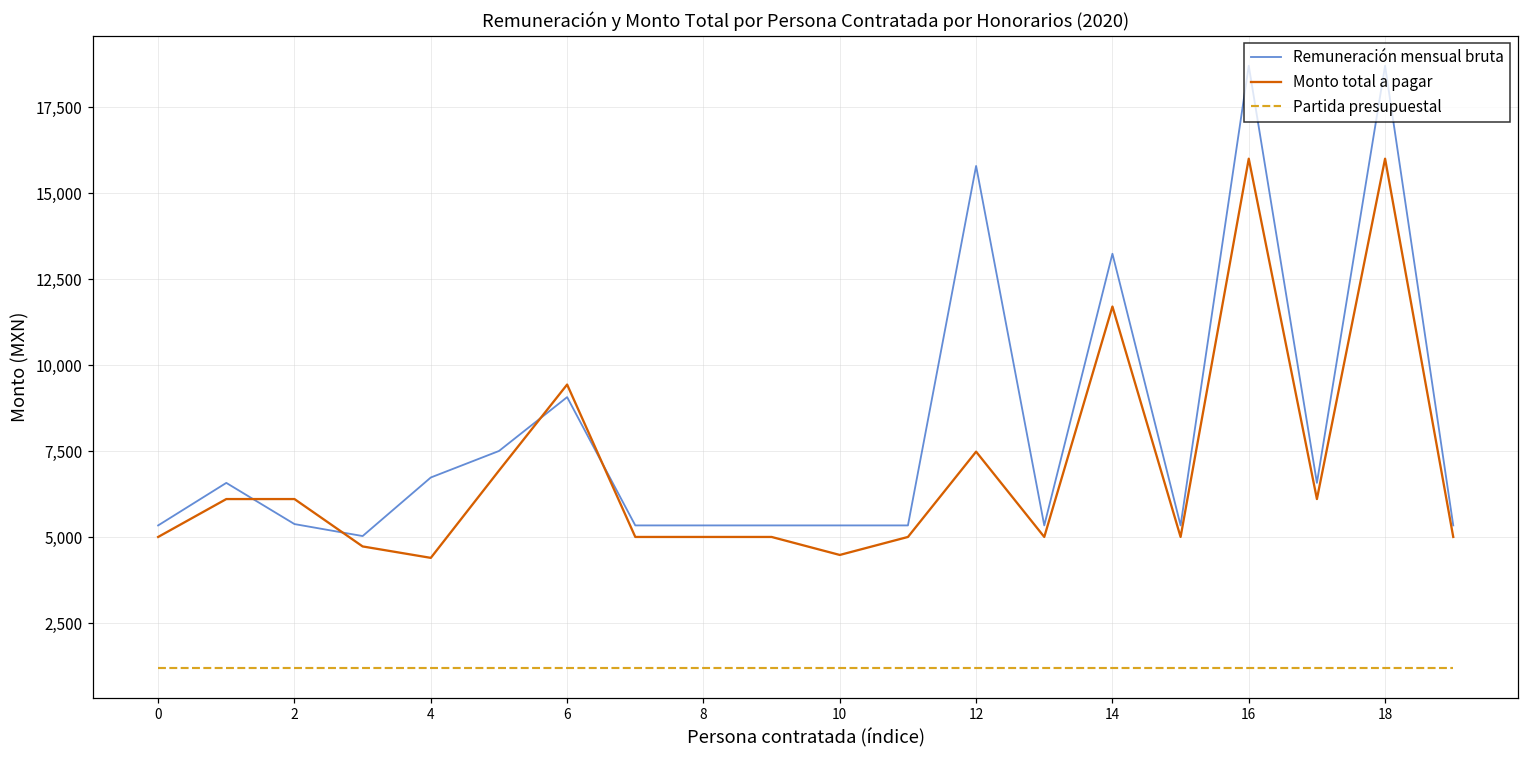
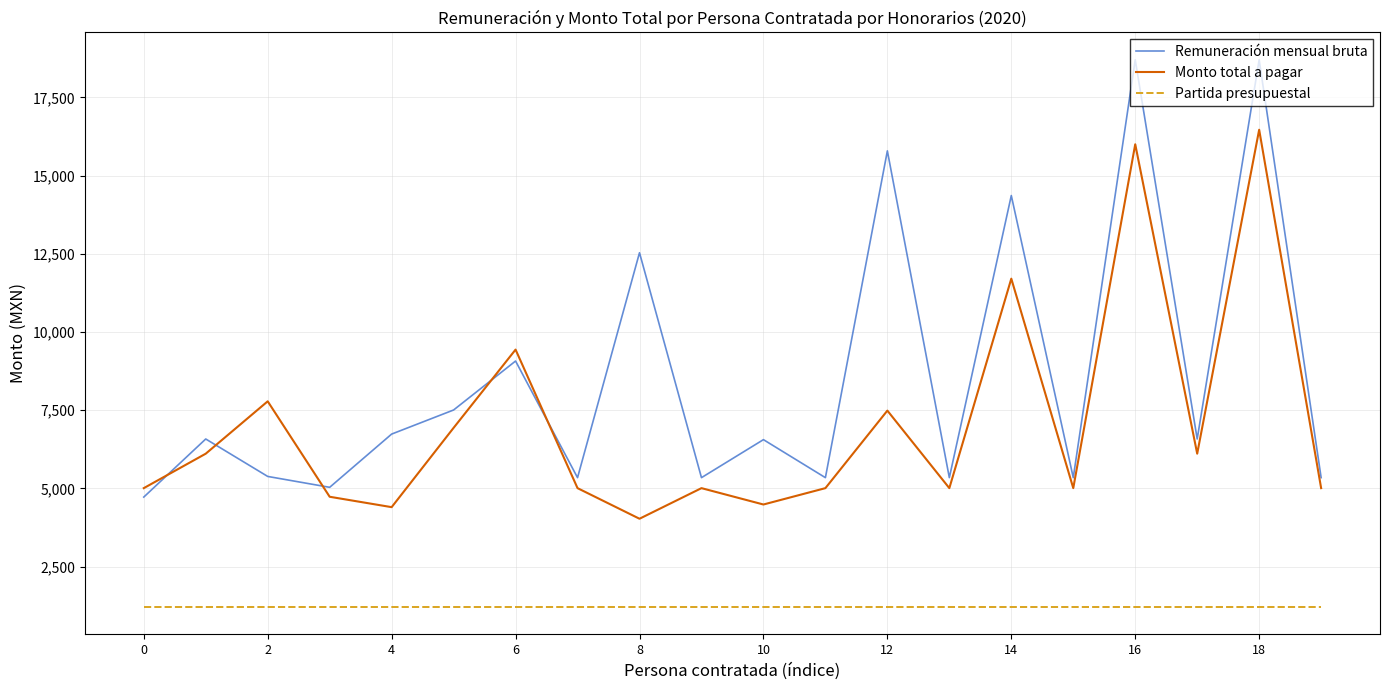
Remuneración mensual bruta, 0: 5,300 -> 4,700
Monto total a pagar, 2: 6,100 -> 7,800
Remuneración mensual bruta, 8: 5,300 -> 12,500
Monto total a pagar, 8: 5,000 -> 4,000
Remuneración mensual bruta, 10: 5,300 -> 6,600
Remuneración mensual bruta, 14: 13,200 -> 14,400
Monto total a pagar, 18: 16,000 -> 16,500
